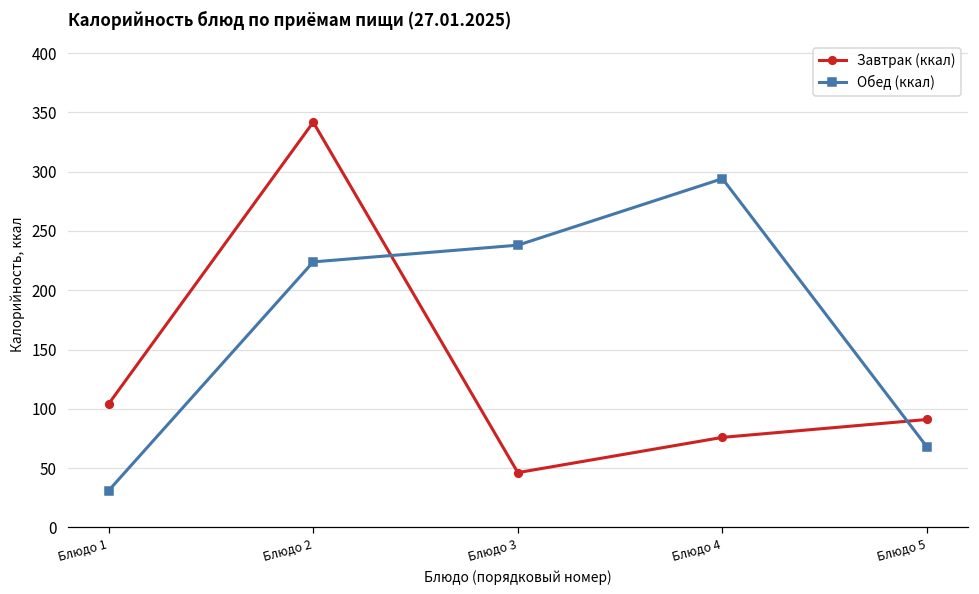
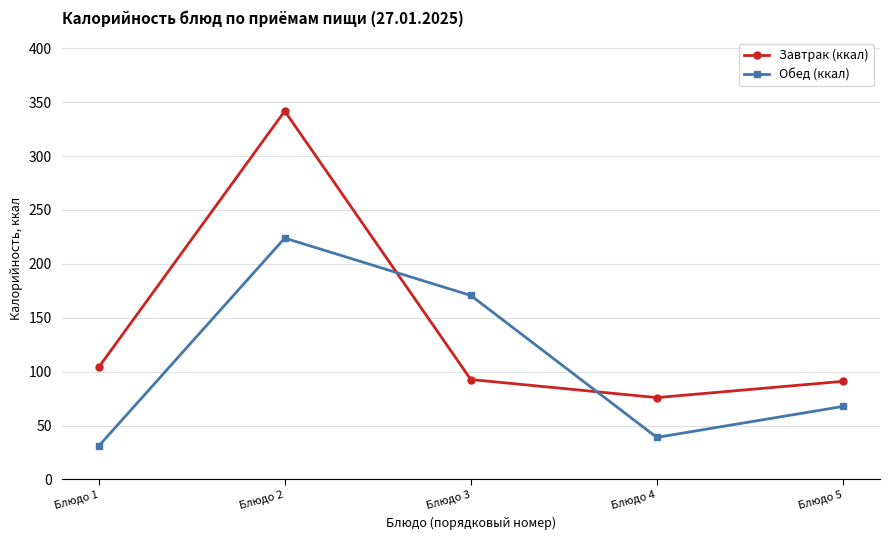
Завтрак (ккал), Блюдо 3: 46 -> 93
Обед (ккал), Блюдо 3: 238 -> 171
Обед (ккал), Блюдо 4: 294 -> 39
